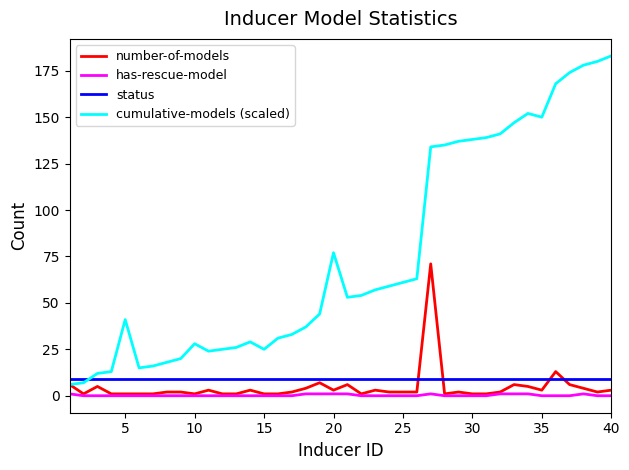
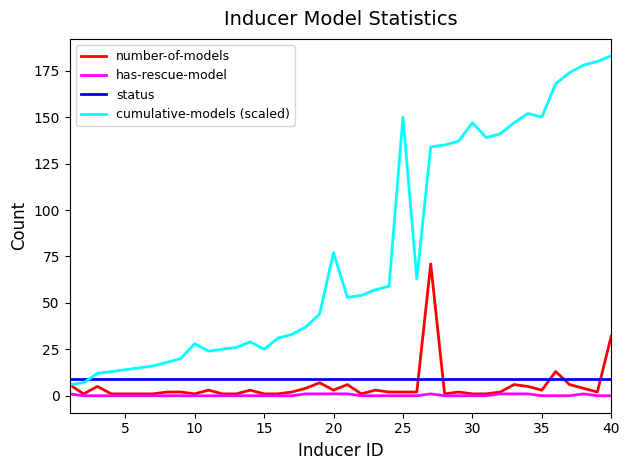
cumulative-models (scaled), 5: 41 -> 14
cumulative-models (scaled), 25: 61 -> 150
cumulative-models (scaled), 30: 138 -> 147
number-of-models, 40: 3 -> 32
